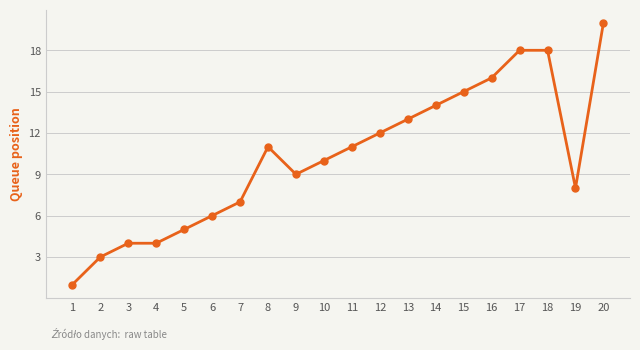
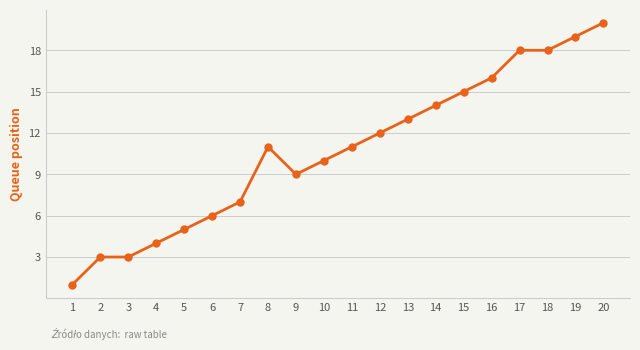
3: 4 -> 3
19: 8 -> 19
